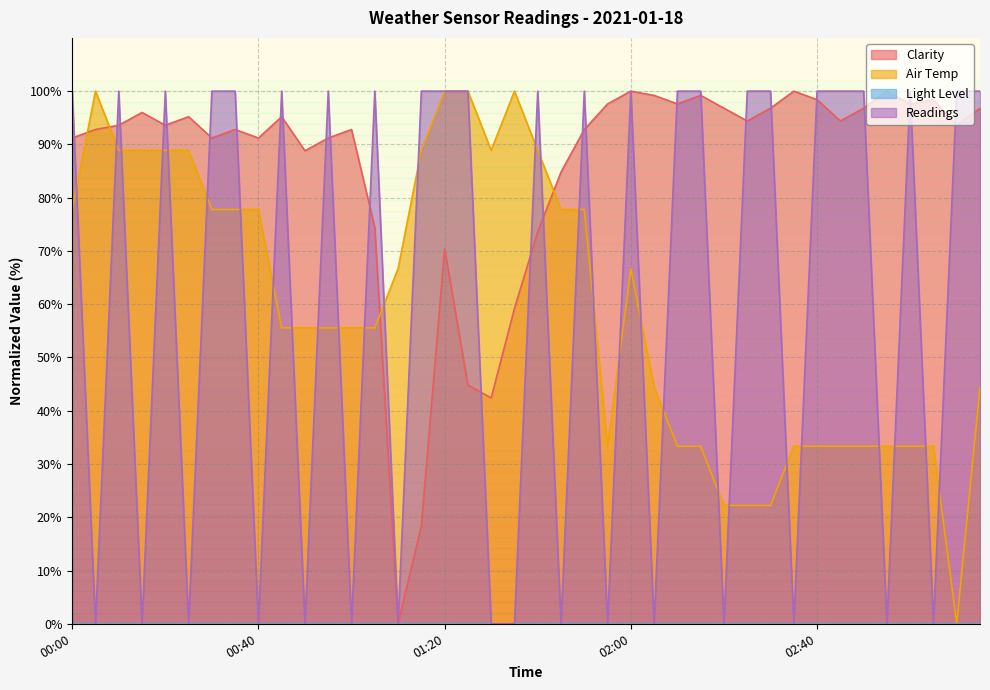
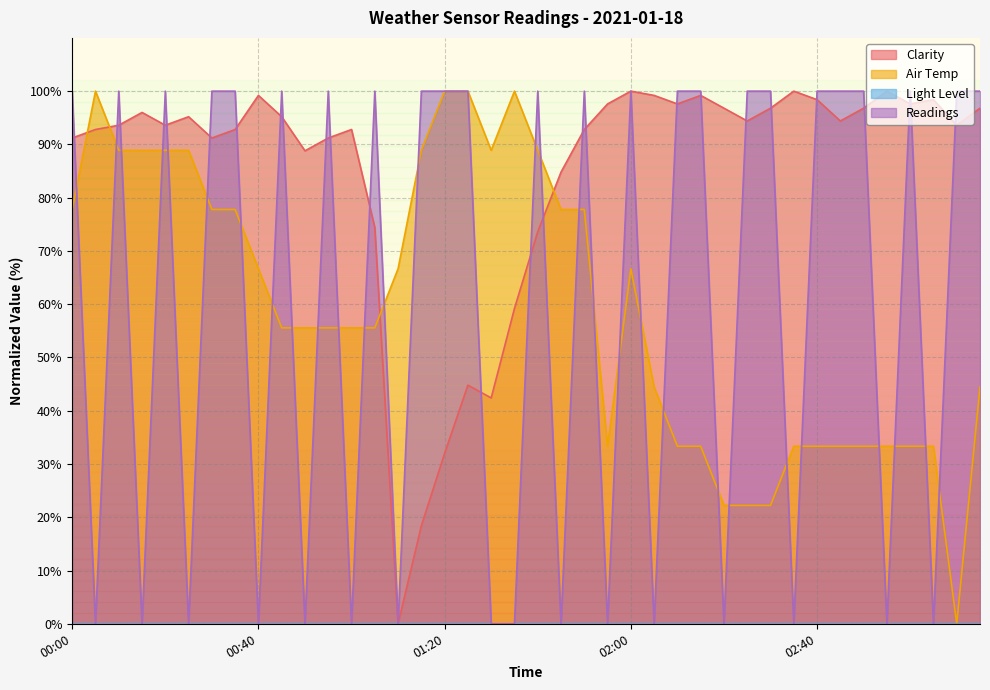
Clarity, 00:40: 91% -> 99%
Air Temp, 00:40: 78% -> 67%
Clarity, 01:20: 70% -> 32%
